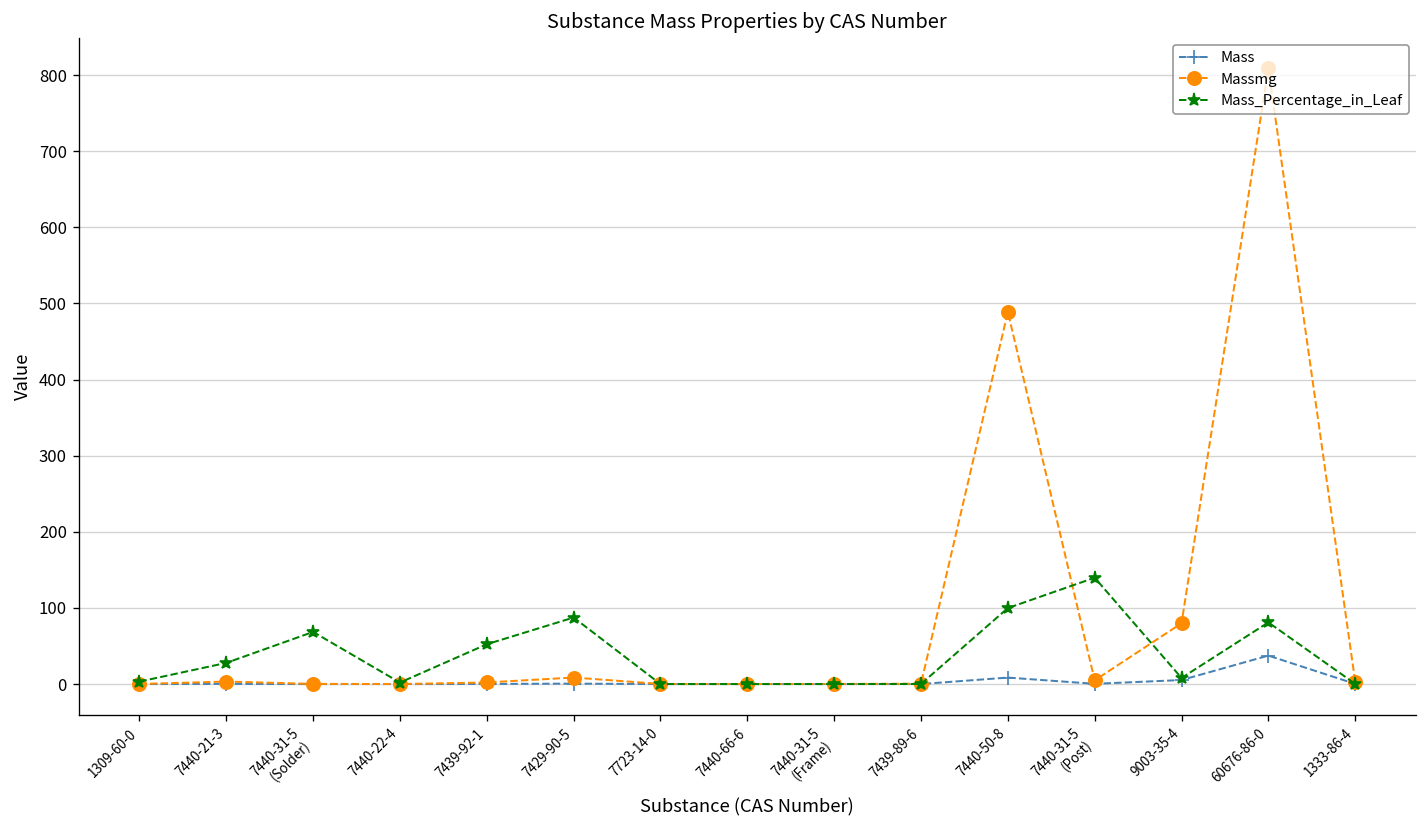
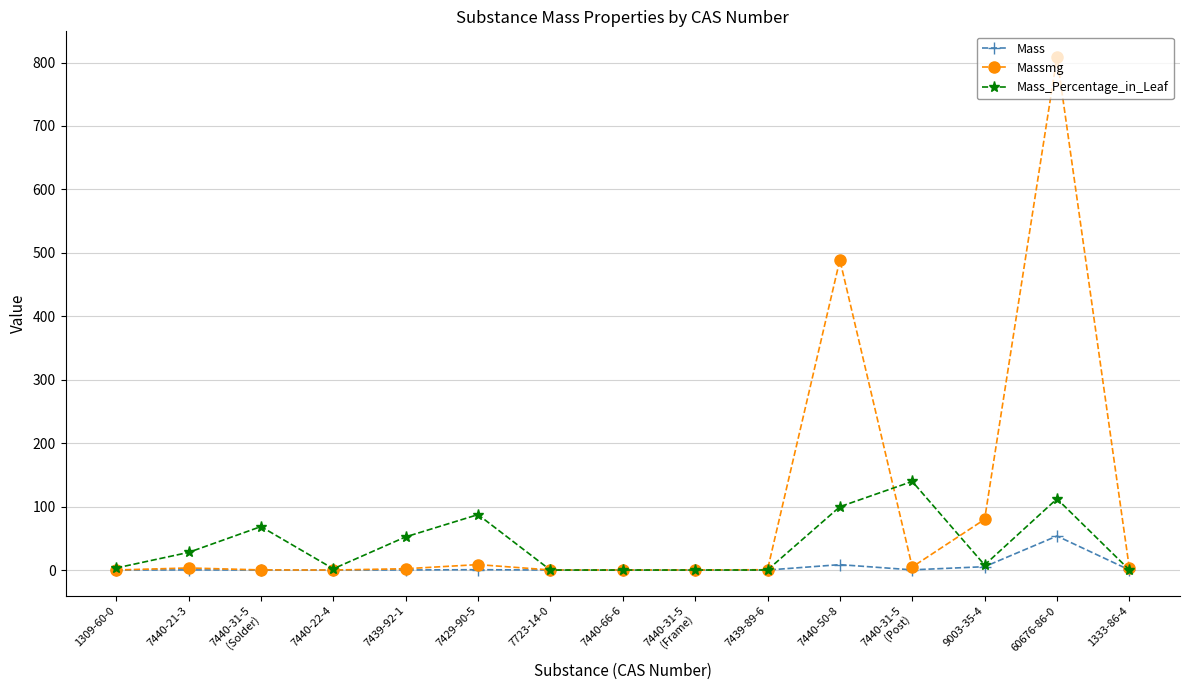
Mass, 60676-86-0: 40 -> 50
Mass_Percentage_in_Leaf, 60676-86-0: 80 -> 110
